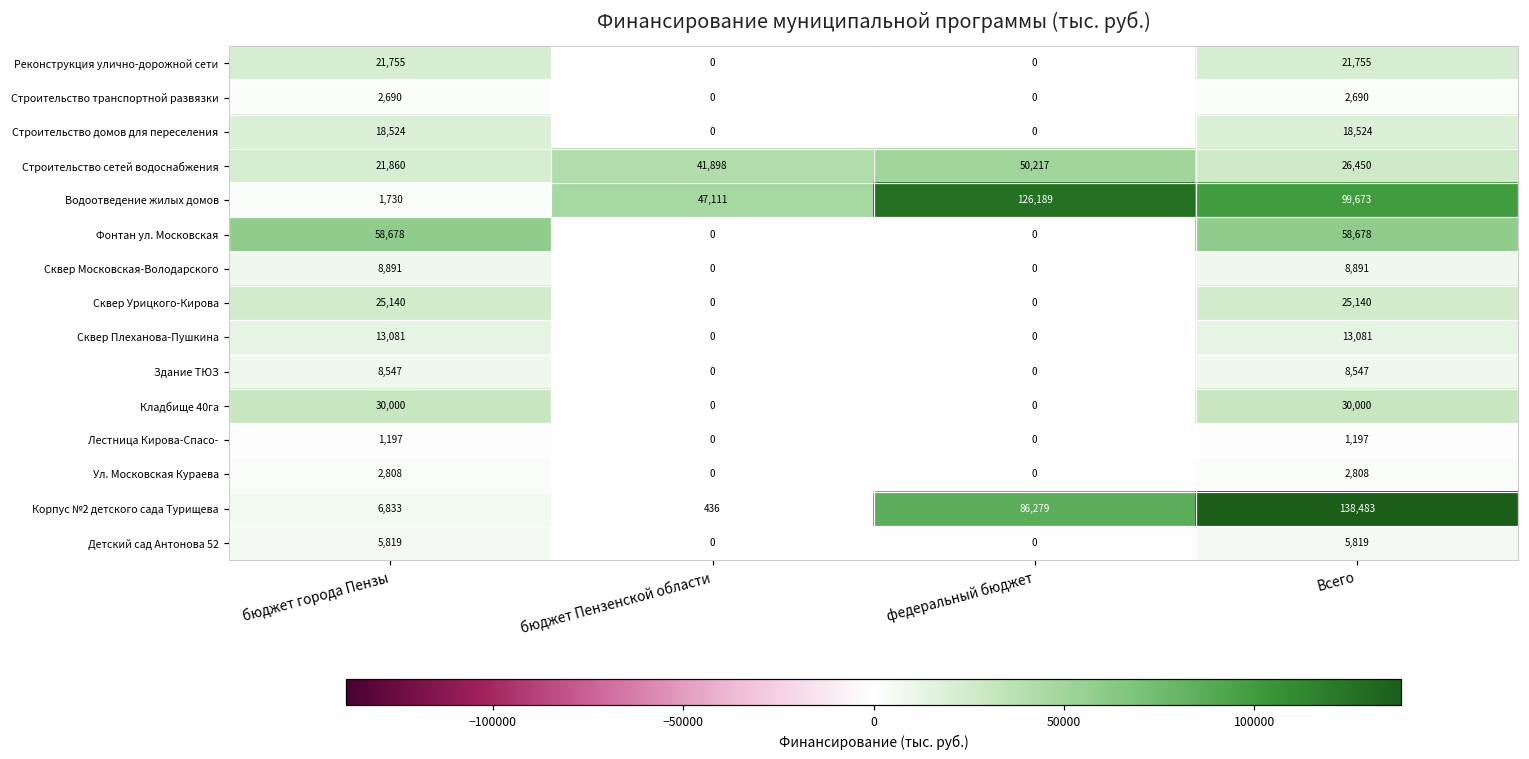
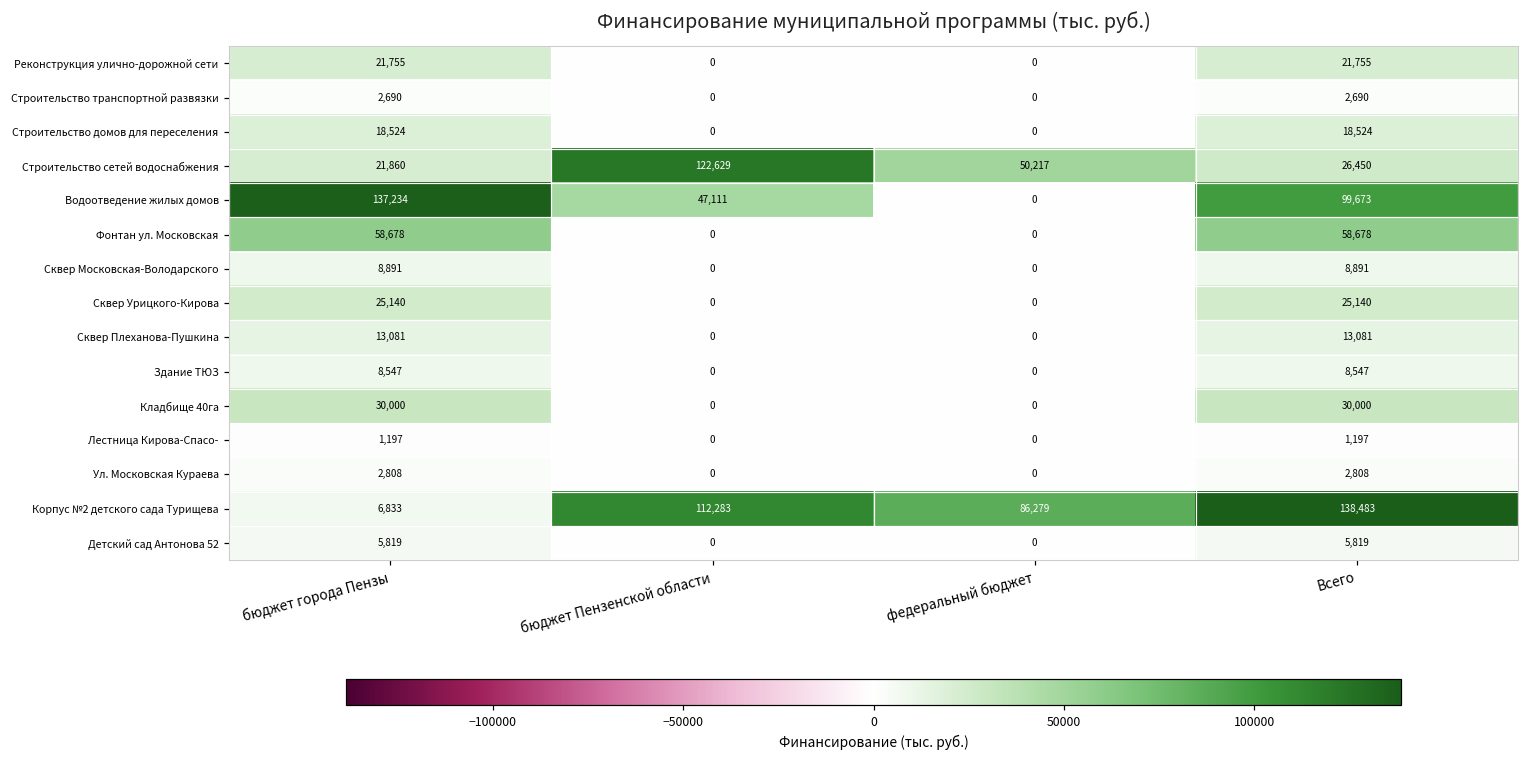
Строительство сетей водоснабжения, бюджет Пензенской области: 41,898 -> 122,629
Водоотведение жилых домов, бюджет города Пензы: 1,730 -> 137,234
Водоотведение жилых домов, федеральный бюджет: 126,189 -> 0
Корпус №2 детского сада Турищева, бюджет Пензенской области: 436 -> 112,283
